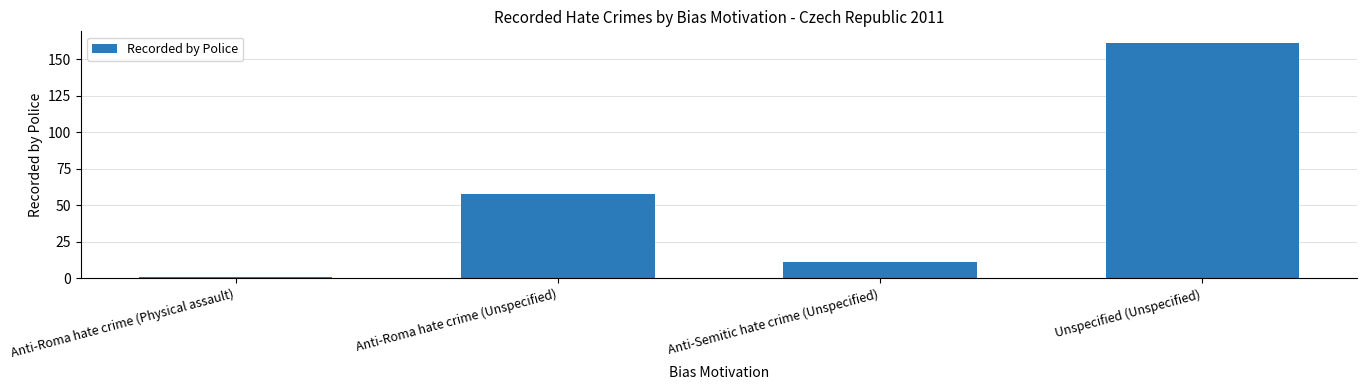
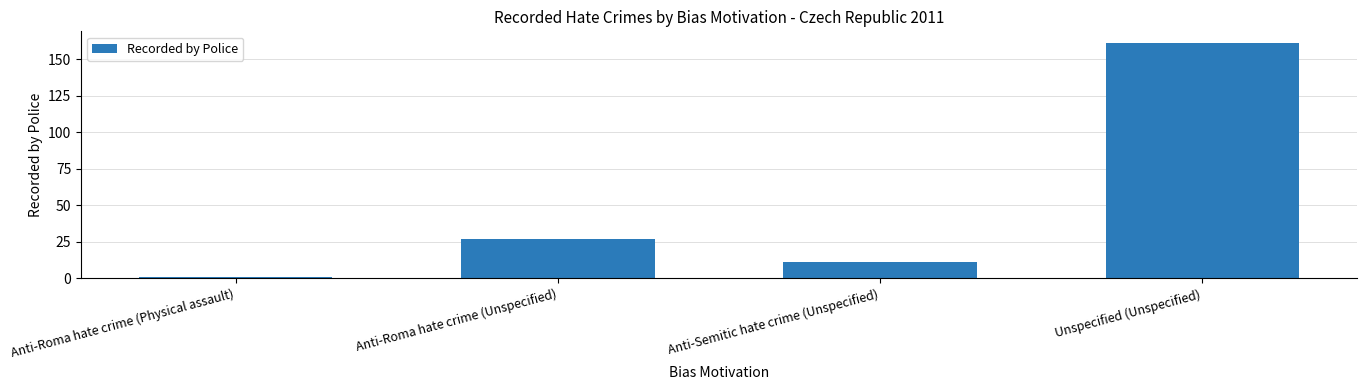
Anti-Roma hate crime (Unspecified): 58 -> 27
